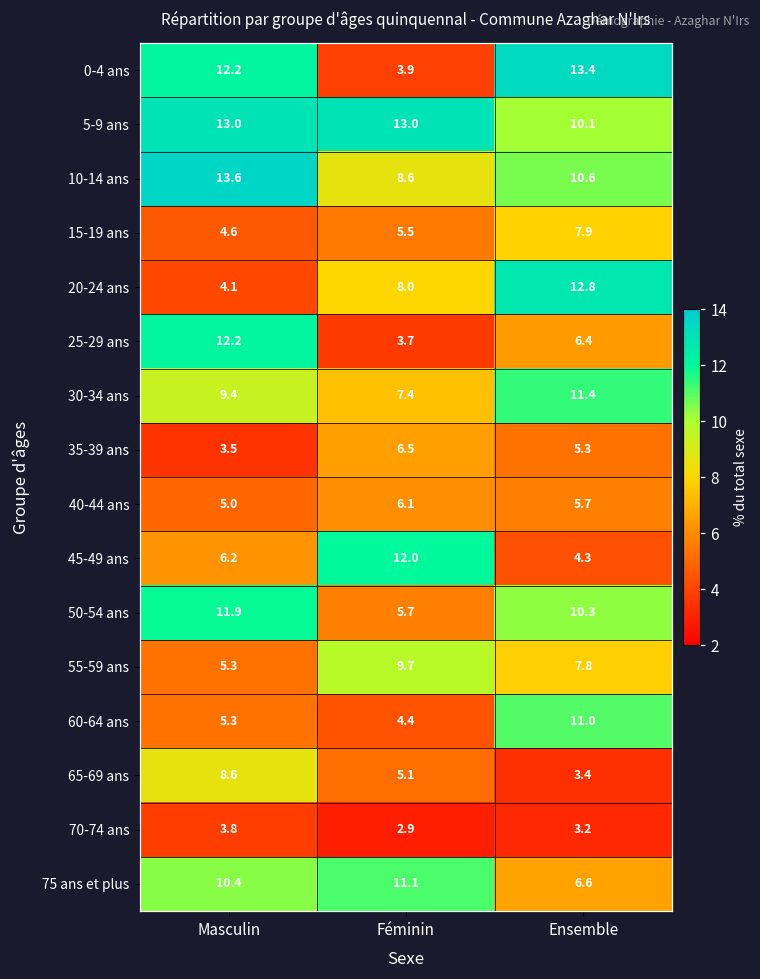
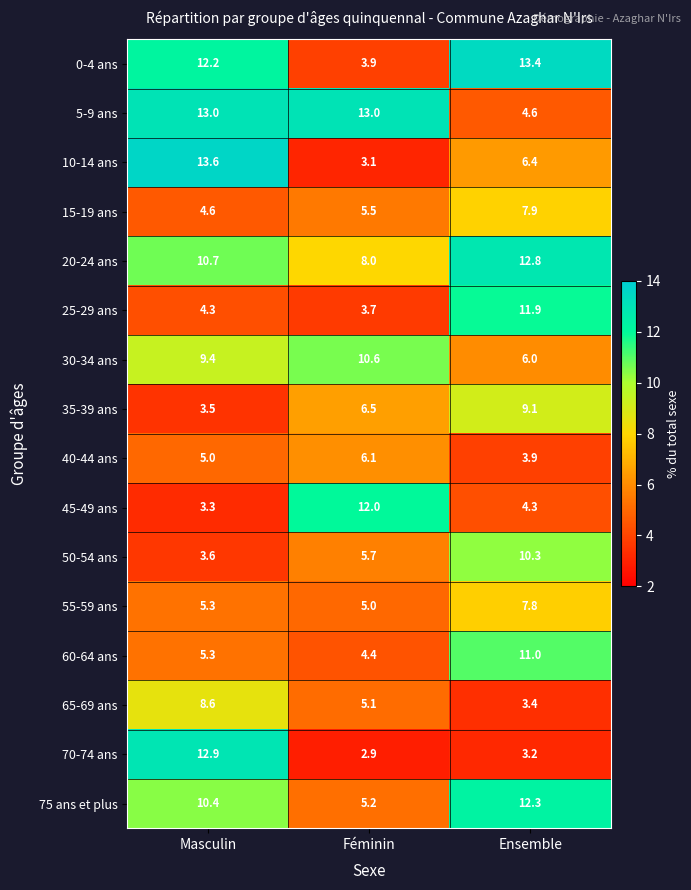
5-9 ans, Ensemble: 10.1 -> 4.6
10-14 ans, Féminin: 8.6 -> 3.1
10-14 ans, Ensemble: 10.6 -> 6.4
20-24 ans, Masculin: 4.1 -> 10.7
25-29 ans, Masculin: 12.2 -> 4.3
25-29 ans, Ensemble: 6.4 -> 11.9
30-34 ans, Féminin: 7.4 -> 10.6
30-34 ans, Ensemble: 11.4 -> 6.0
35-39 ans, Ensemble: 5.3 -> 9.1
40-44 ans, Ensemble: 5.7 -> 3.9
45-49 ans, Masculin: 6.2 -> 3.3
50-54 ans, Masculin: 11.9 -> 3.6
55-59 ans, Féminin: 9.7 -> 5.0
70-74 ans, Masculin: 3.8 -> 12.9
75 ans et plus, Féminin: 11.1 -> 5.2
75 ans et plus, Ensemble: 6.6 -> 12.3
